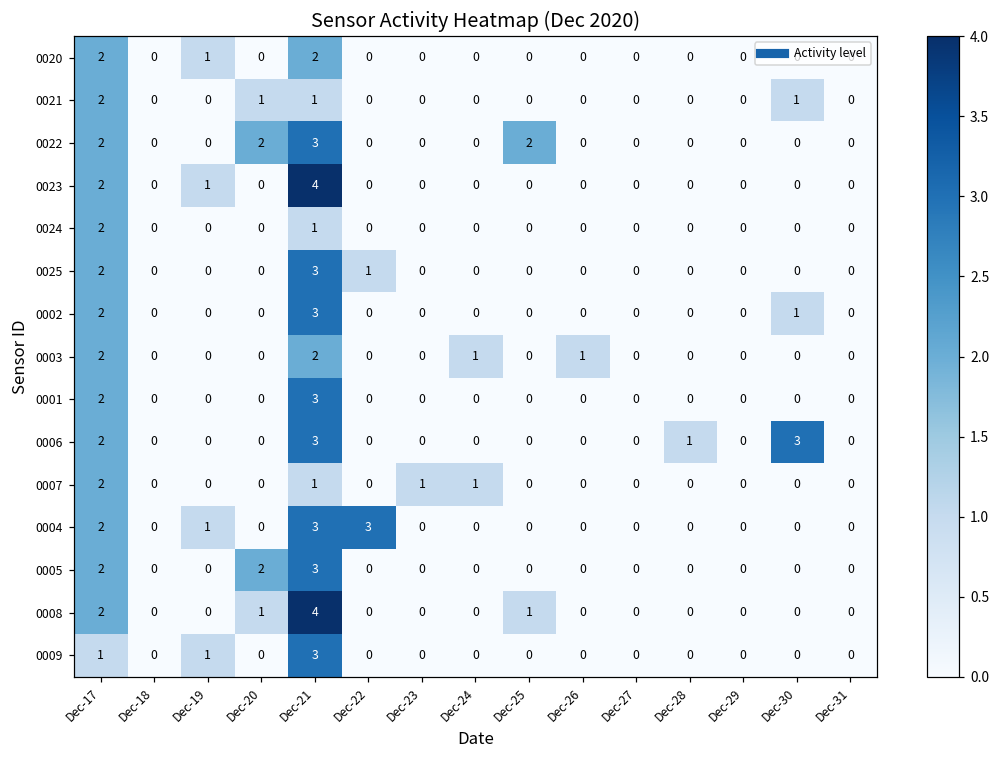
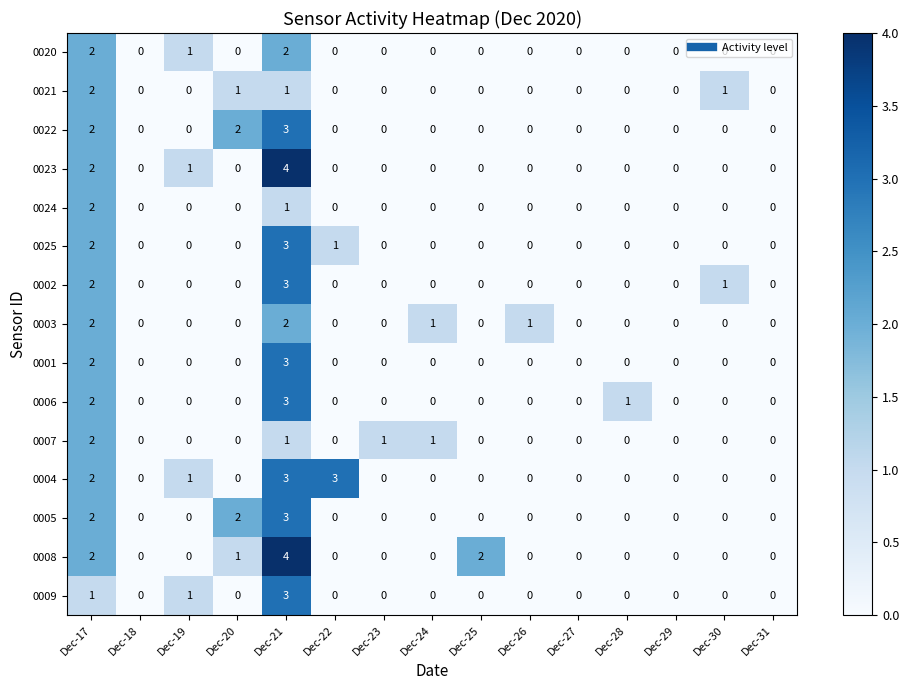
0022, Dec-25: 2 -> 0
0006, Dec-30: 3 -> 0
0008, Dec-25: 1 -> 2
